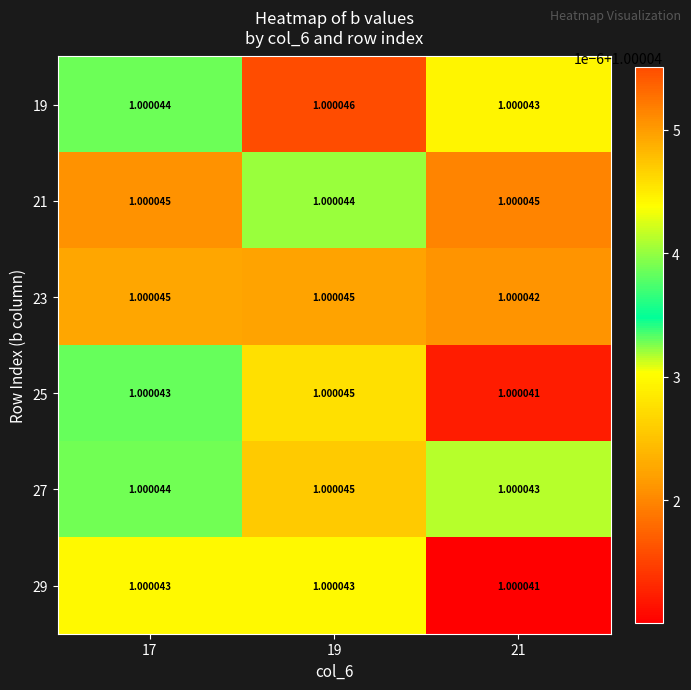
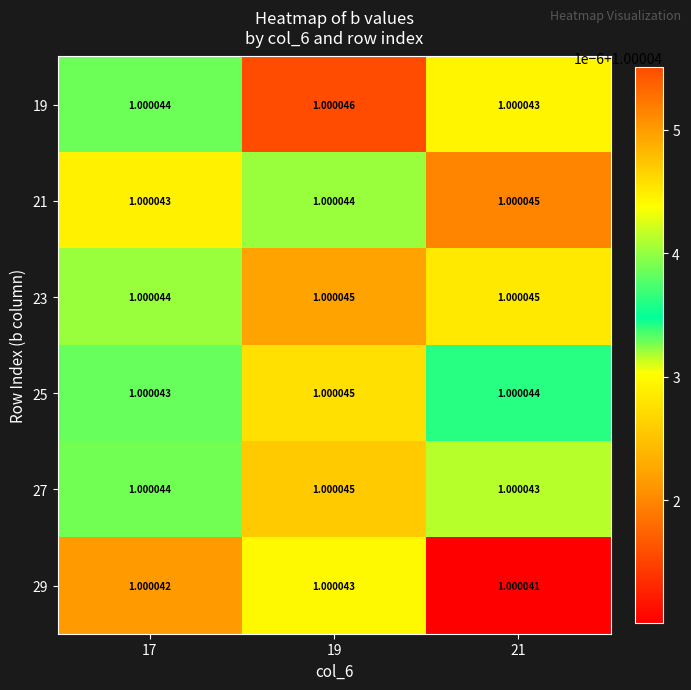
21, 17: 1.000045 -> 1.000043
23, 17: 1.000045 -> 1.000044
23, 21: 1.000042 -> 1.000045
25, 21: 1.000041 -> 1.000044
29, 17: 1.000043 -> 1.000042
